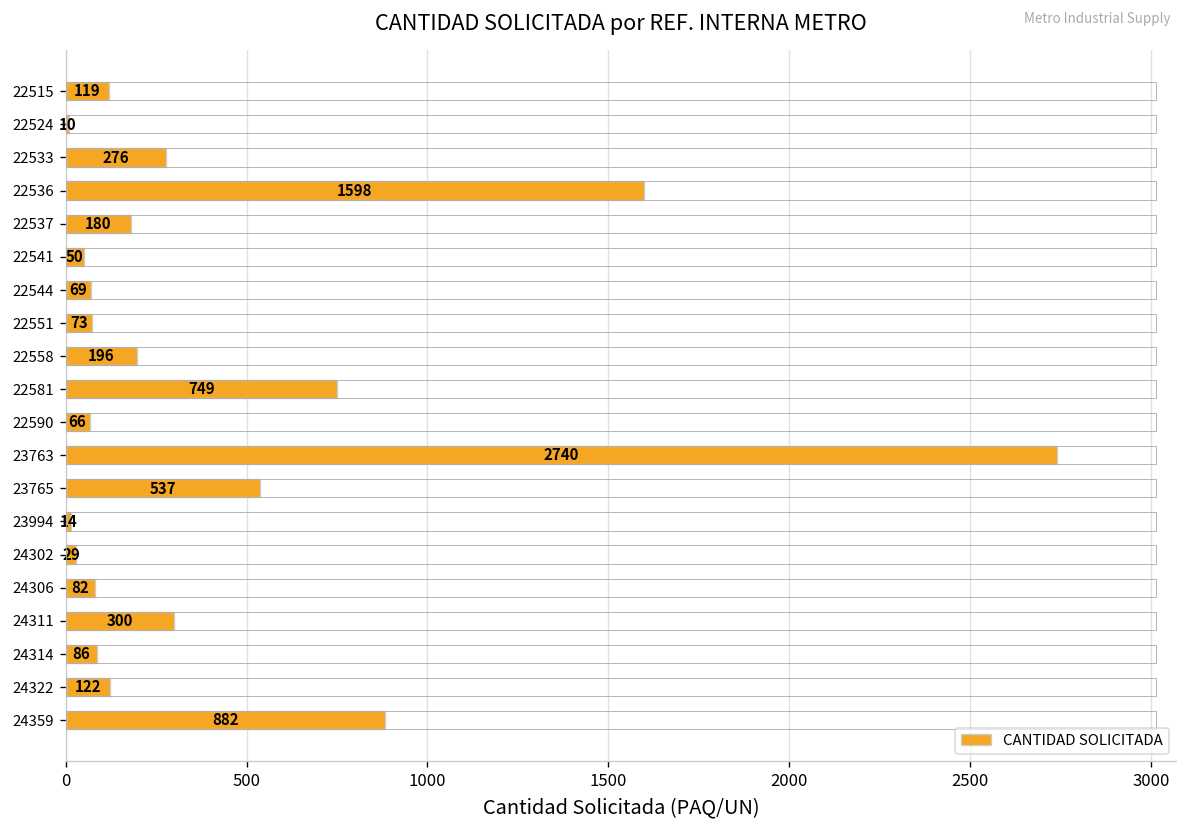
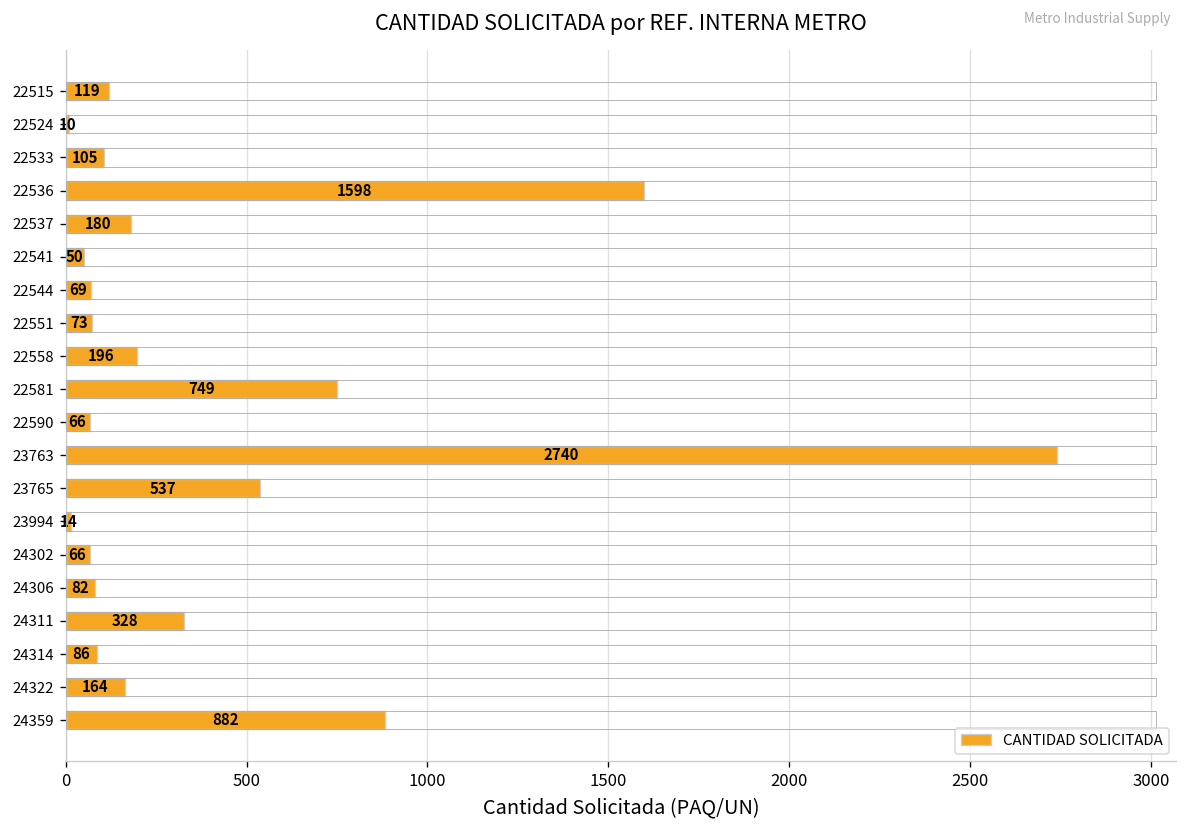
22533: 276 -> 105
24302: 29 -> 66
24311: 300 -> 328
24322: 122 -> 164
